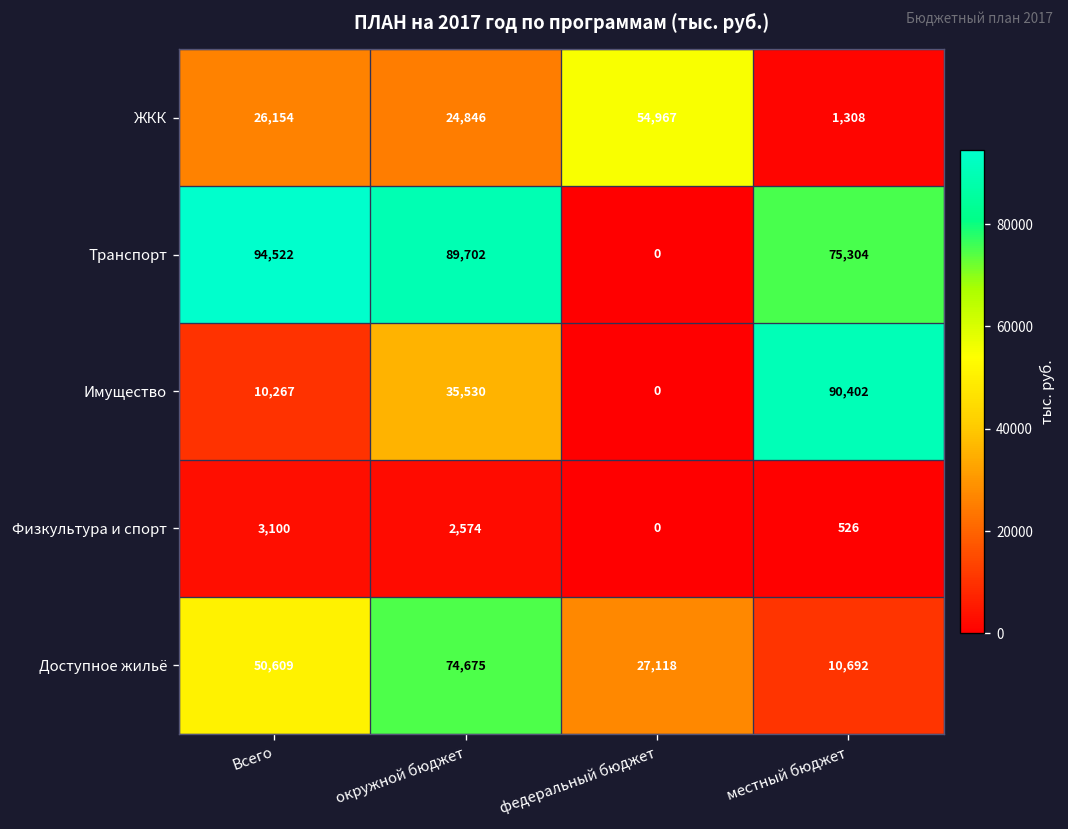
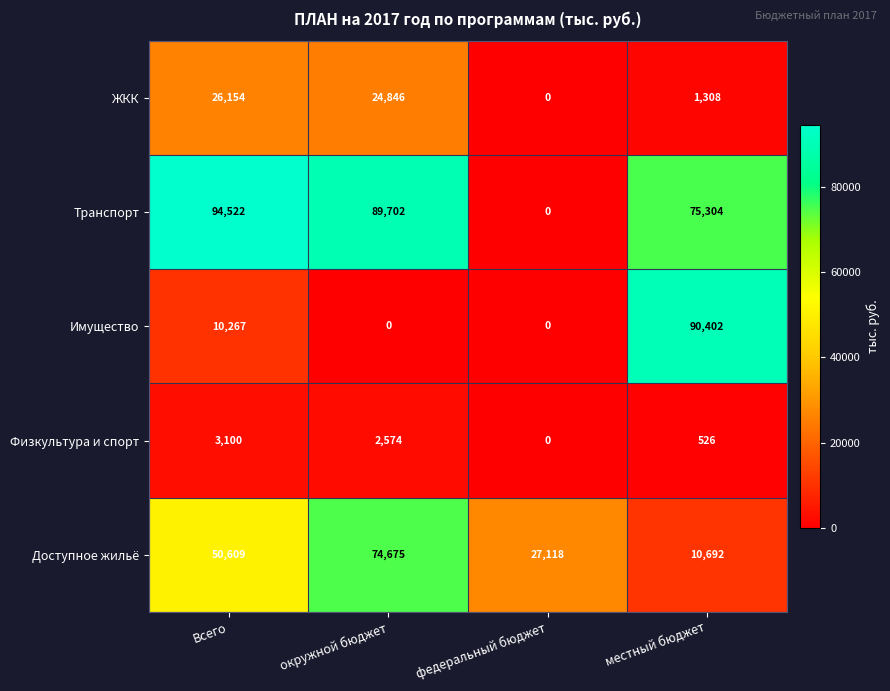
ЖКК, федеральный бюджет: 54,967 -> 0
Имущество, окружной бюджет: 35,530 -> 0
